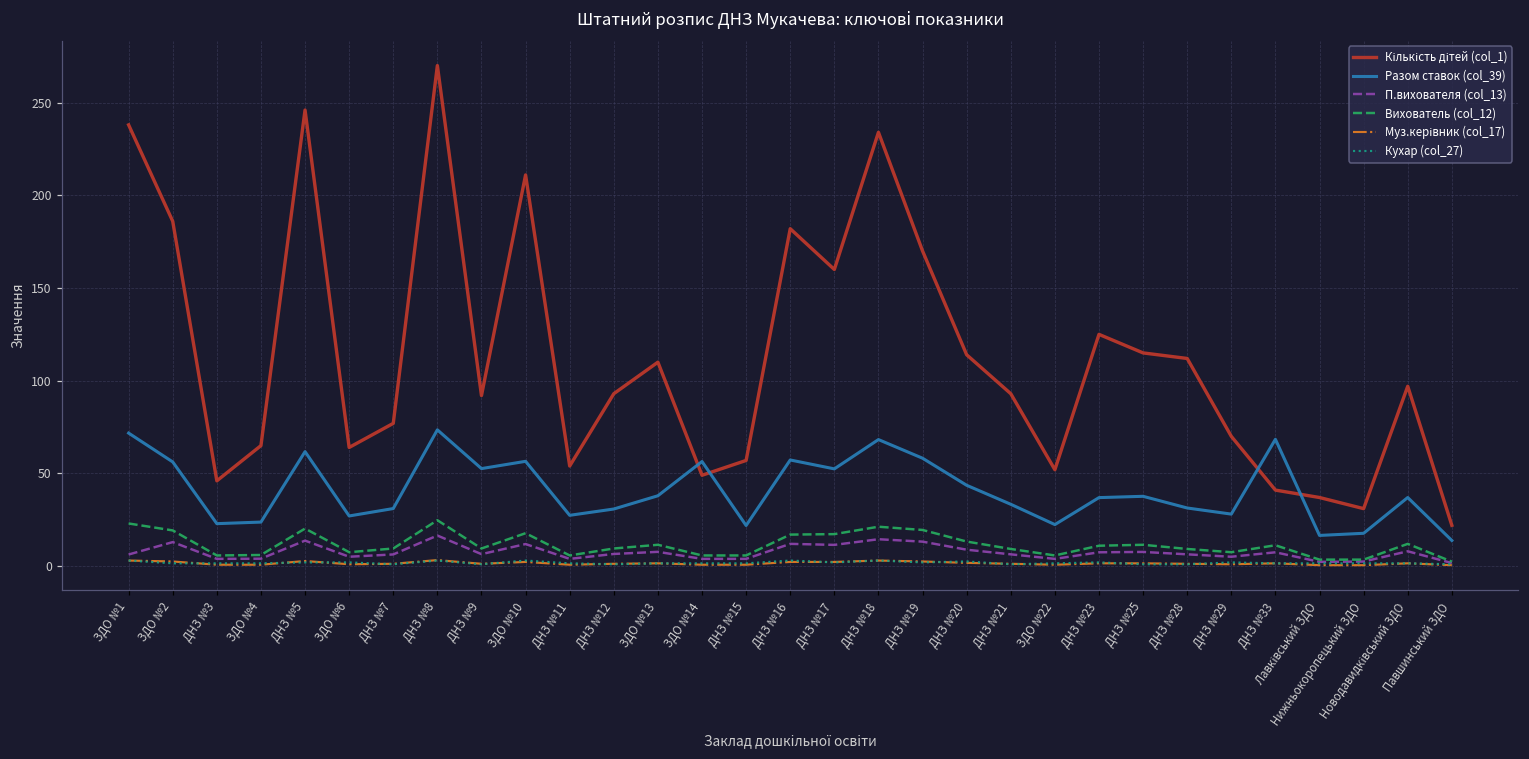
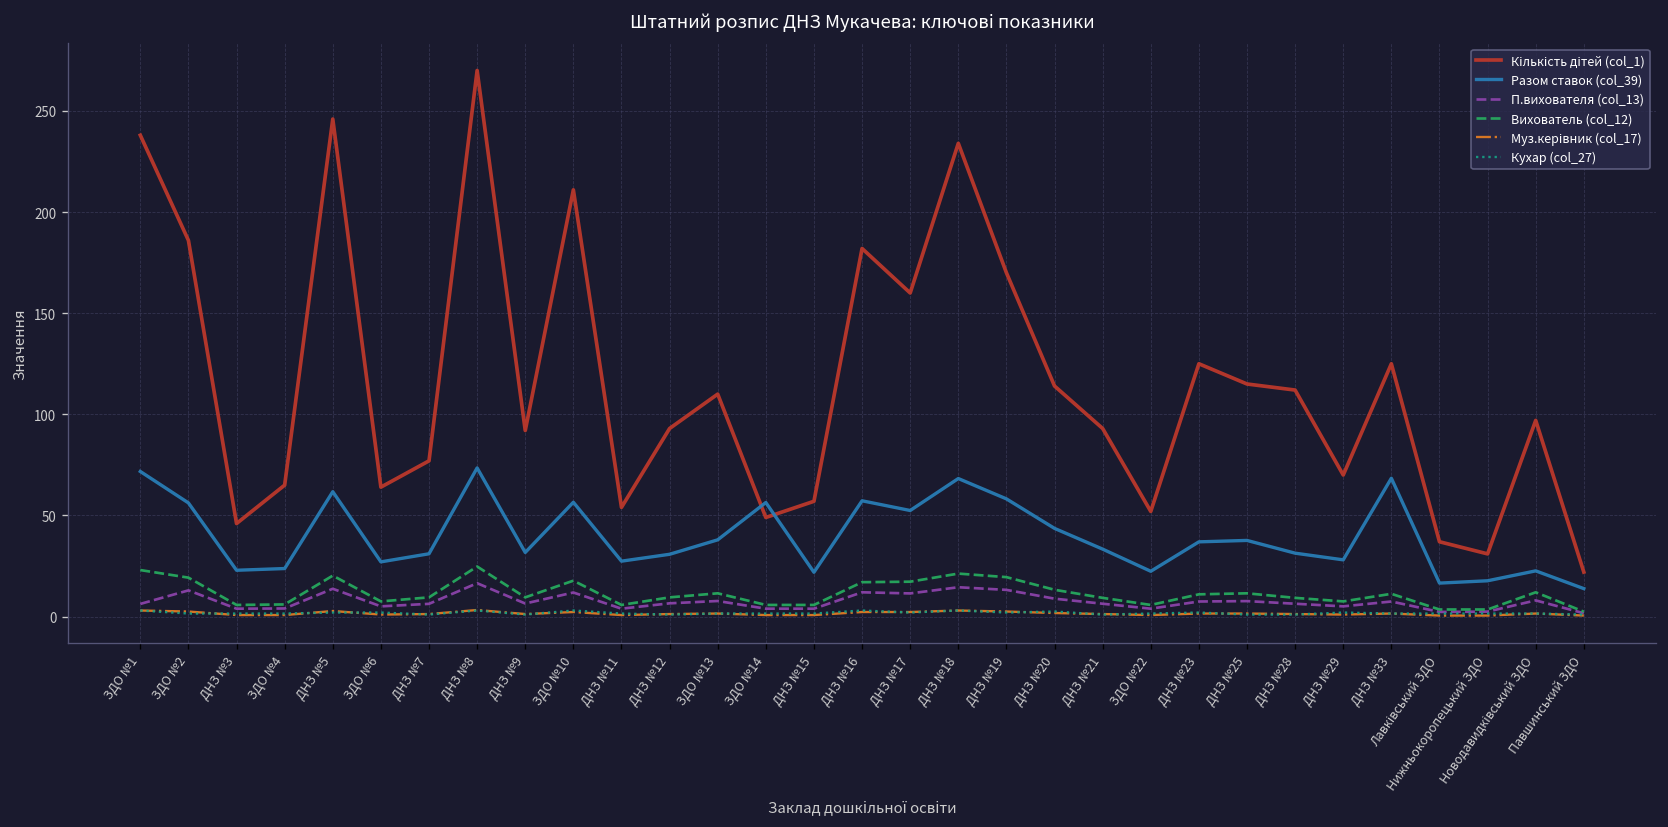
Разом ставок (col_39), ДНЗ №9: 53 -> 32
Кількість дітей (col_1), ДНЗ №33: 41 -> 125
Разом ставок (col_39), Новодавидківський ЗДО: 37 -> 23
